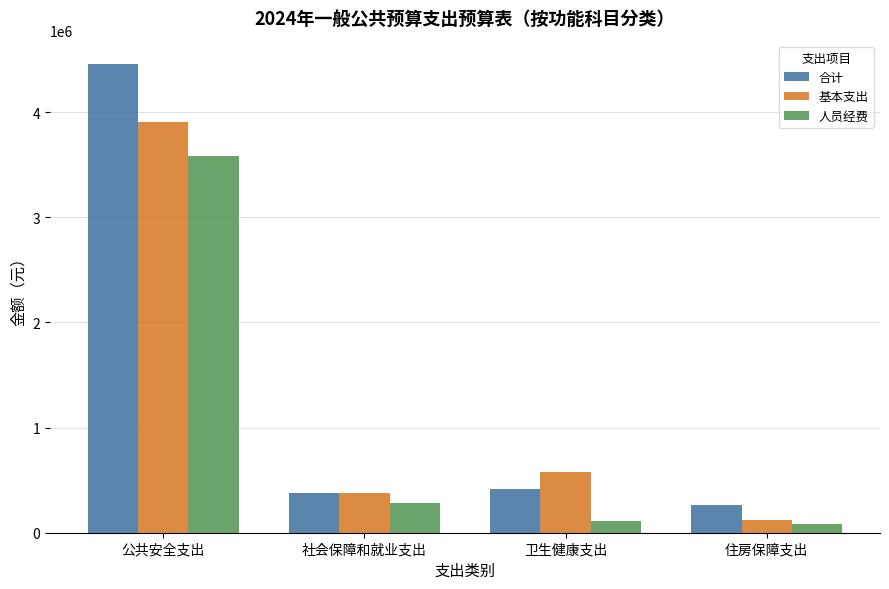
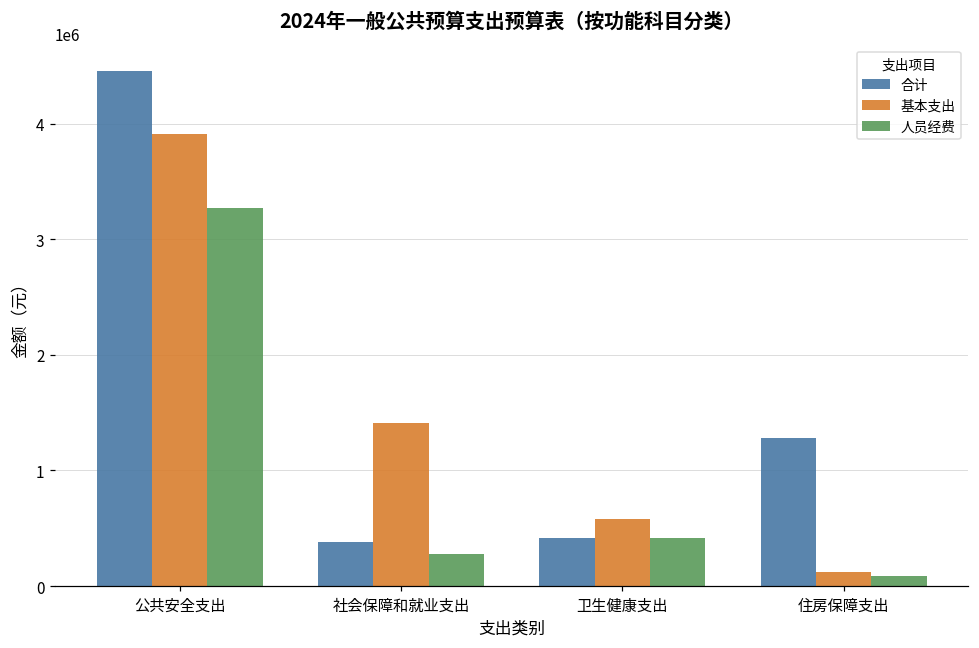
人员经费, 公共安全支出: 3580000 -> 3270000
基本支出, 社会保障和就业支出: 380000 -> 1410000
人员经费, 卫生健康支出: 110000 -> 420000
合计, 住房保障支出: 260000 -> 1280000
